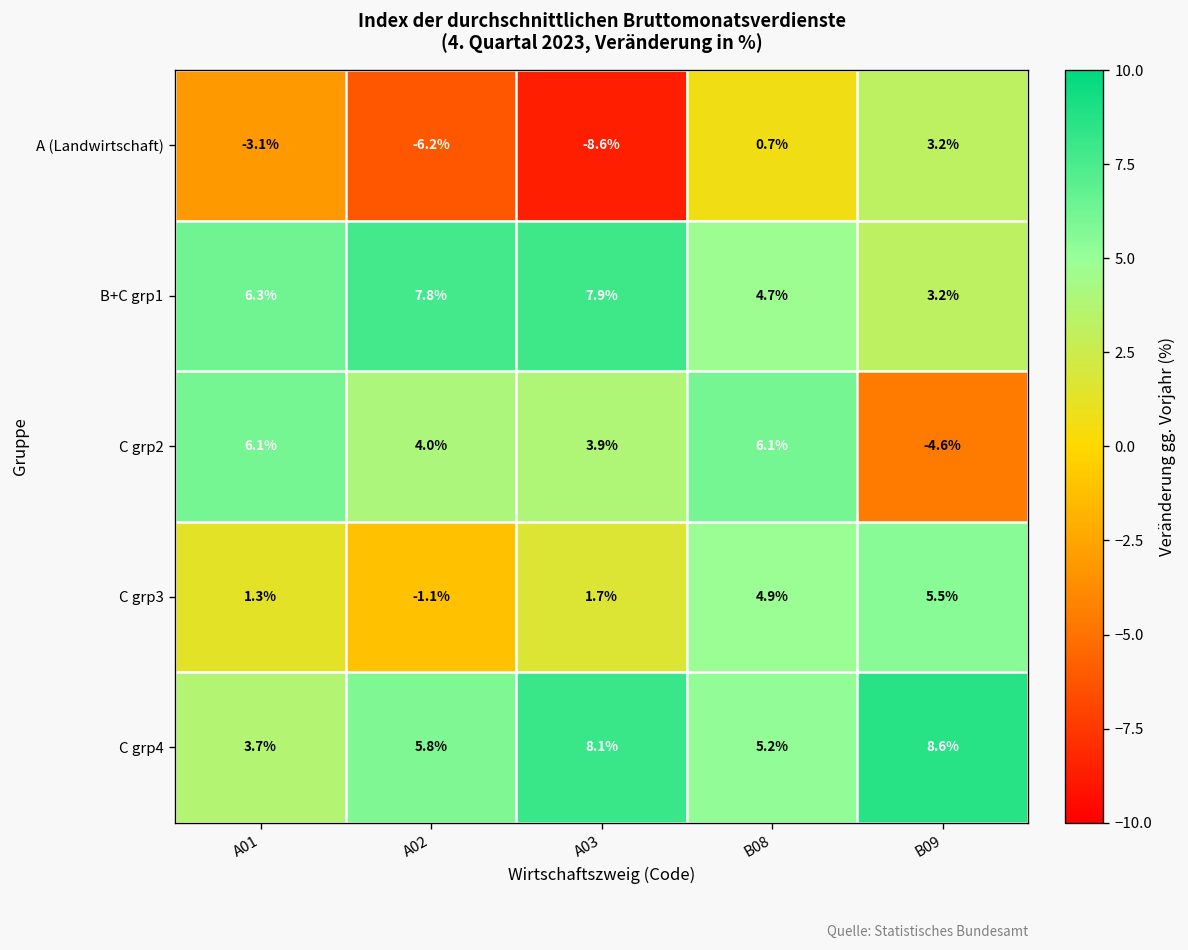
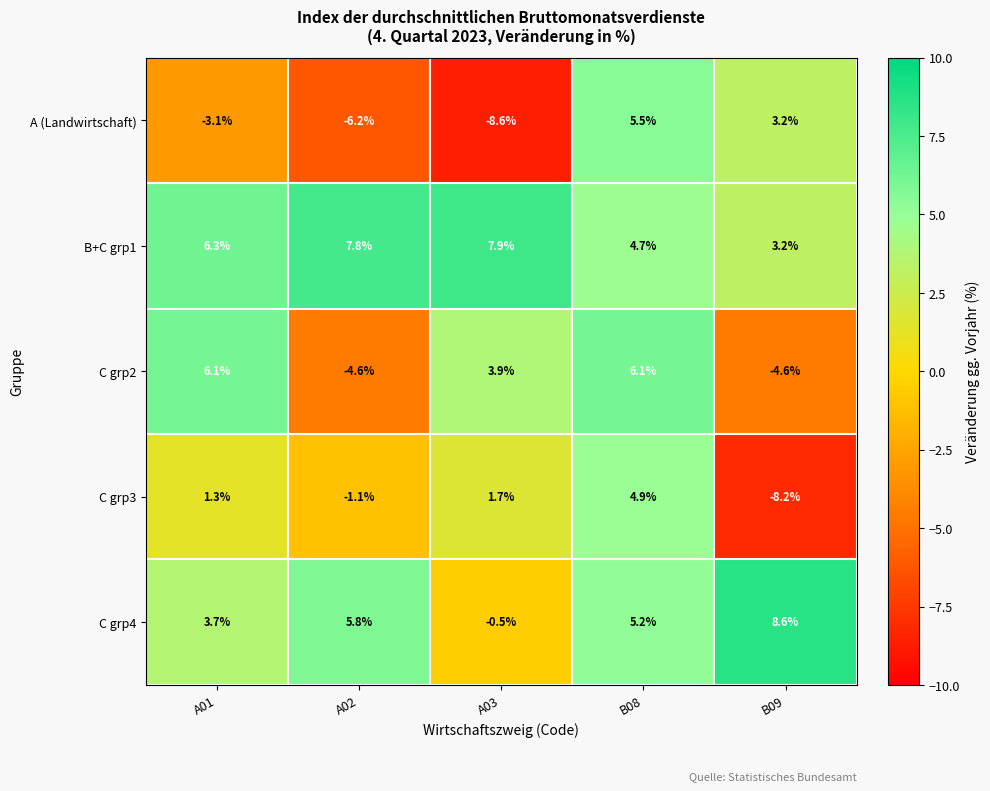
A (Landwirtschaft), B08: 0.7% -> 5.5%
C grp2, A02: 4.0% -> -4.6%
C grp3, B09: 5.5% -> -8.2%
C grp4, A03: 8.1% -> -0.5%
